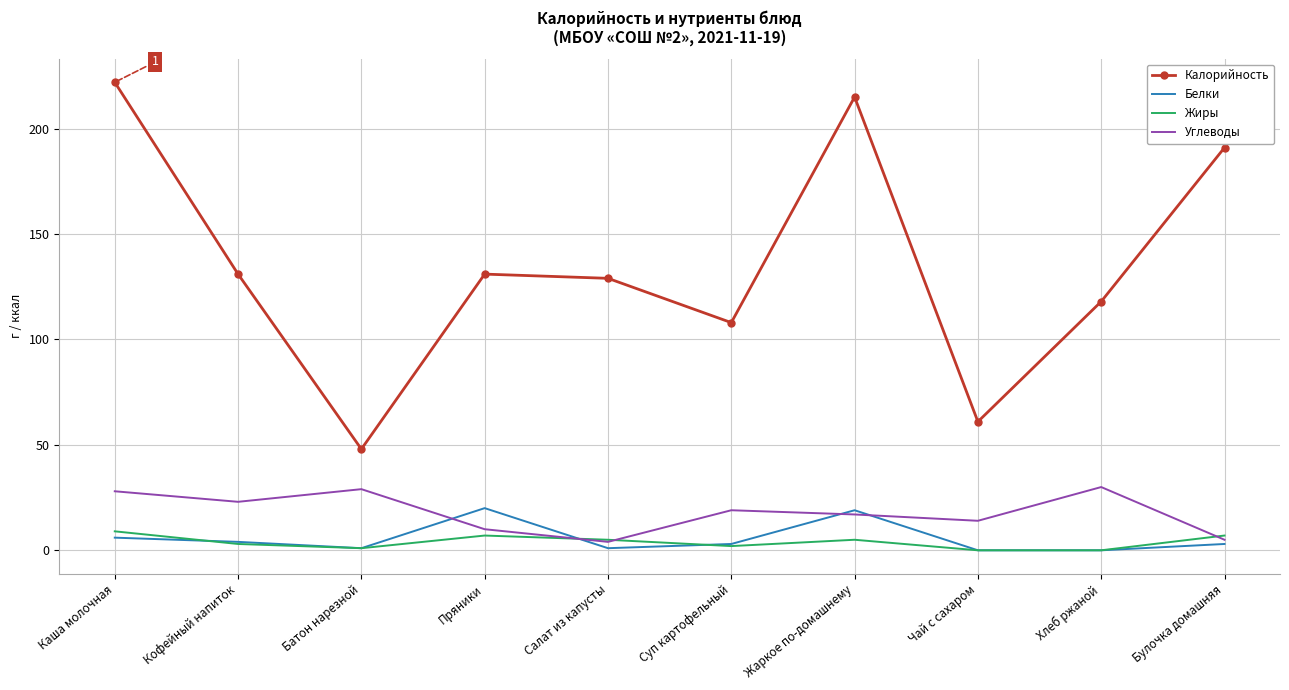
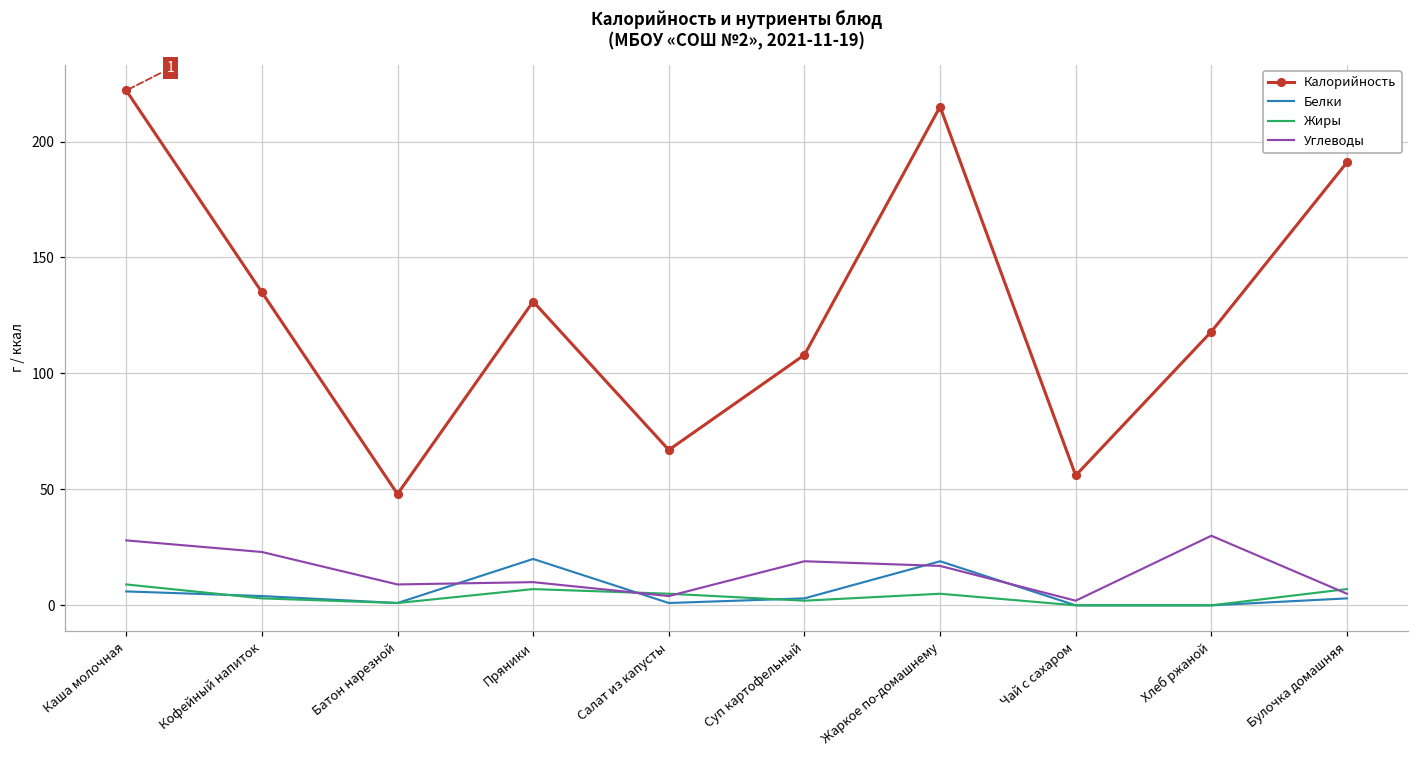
Калорийность, Кофейный напиток: 131 -> 135
Углеводы, Батон нарезной: 29 -> 9
Калорийность, Салат из капусты: 129 -> 67
Калорийность, Чай с сахаром: 61 -> 56
Углеводы, Чай с сахаром: 14 -> 2
